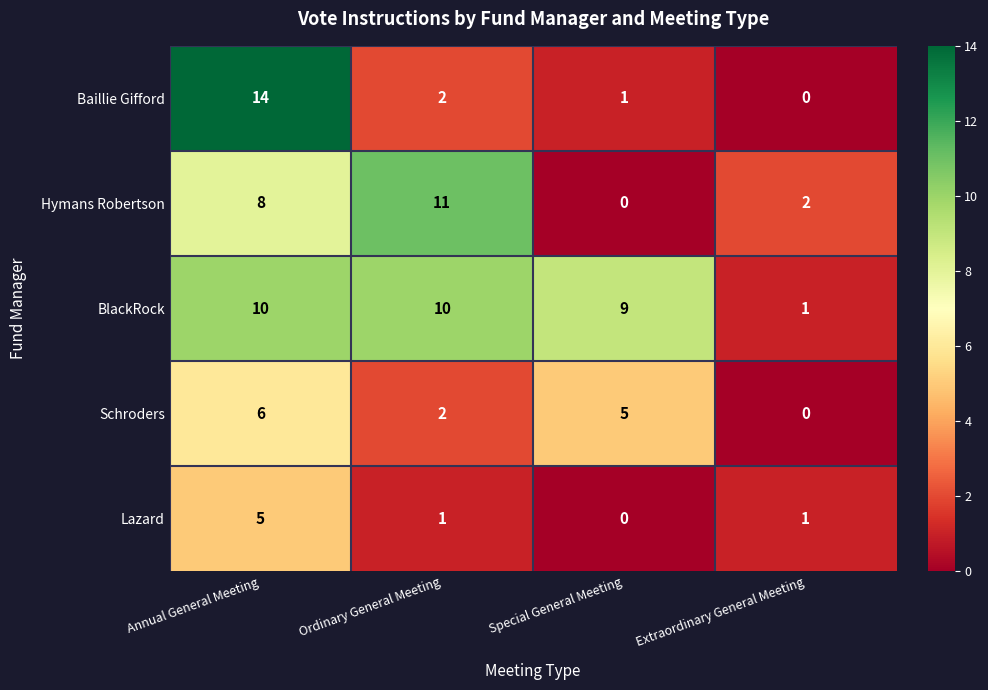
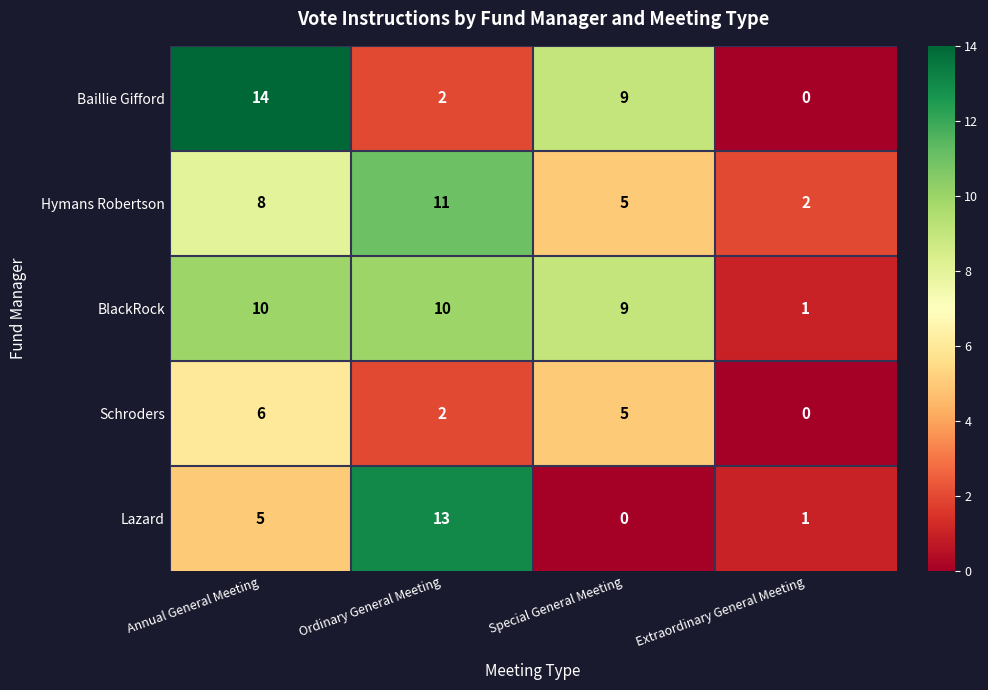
Baillie Gifford, Special General Meeting: 1 -> 9
Hymans Robertson, Special General Meeting: 0 -> 5
Lazard, Ordinary General Meeting: 1 -> 13
